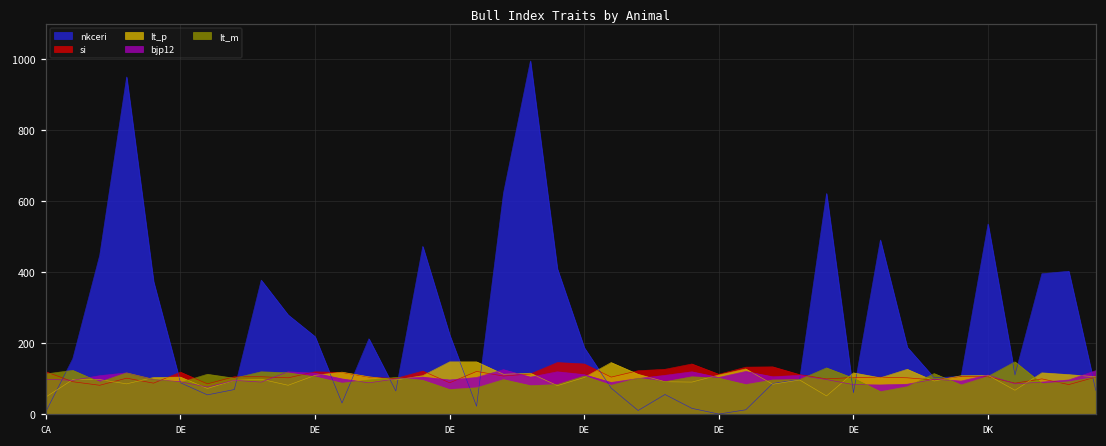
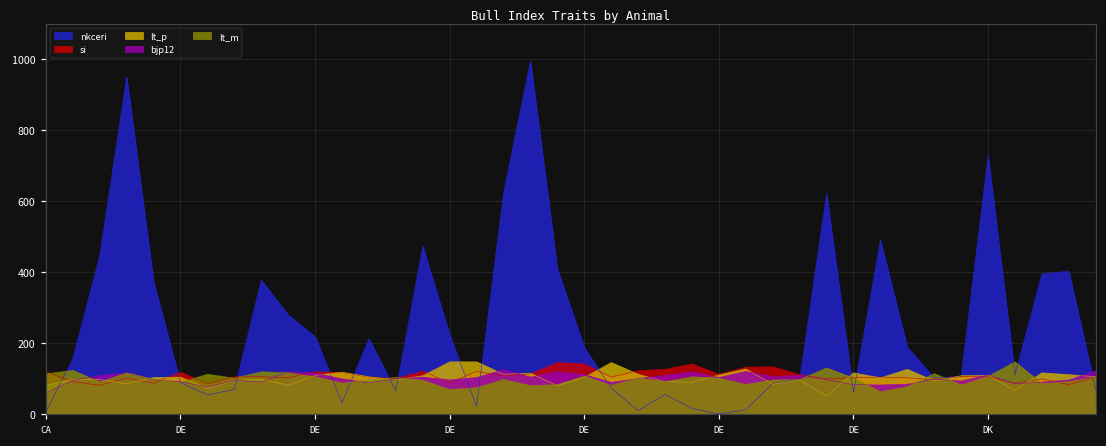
lt_p, CA: 50 -> 80
bjp12, CA: 100 -> 60
nkceri, DK: 540 -> 730
